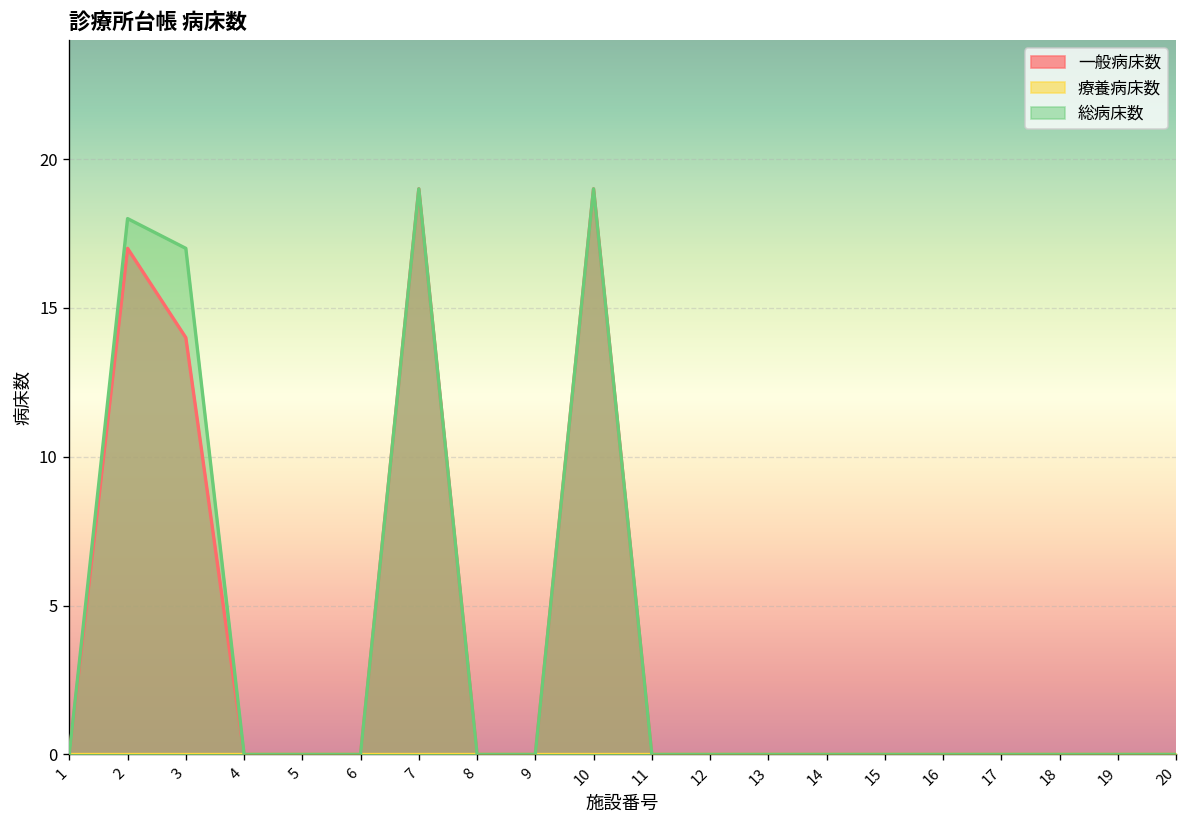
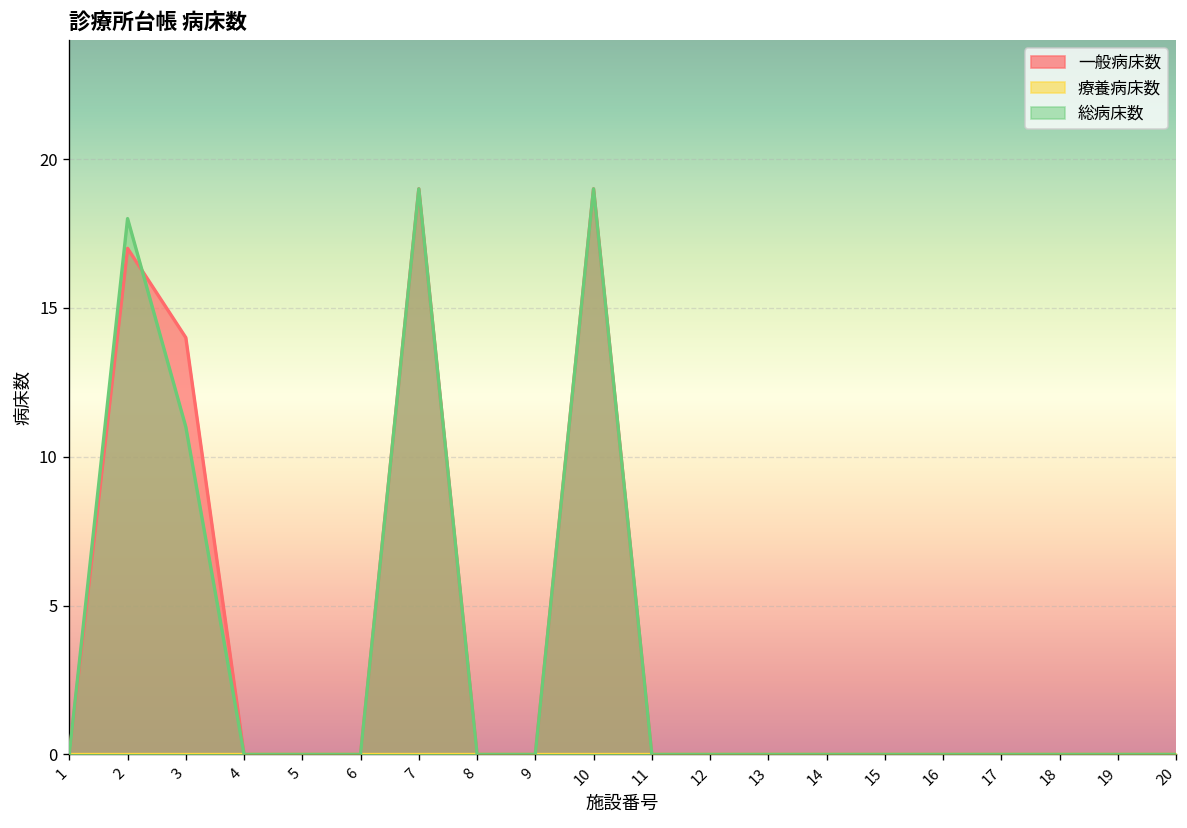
総病床数, 3: 17 -> 11
